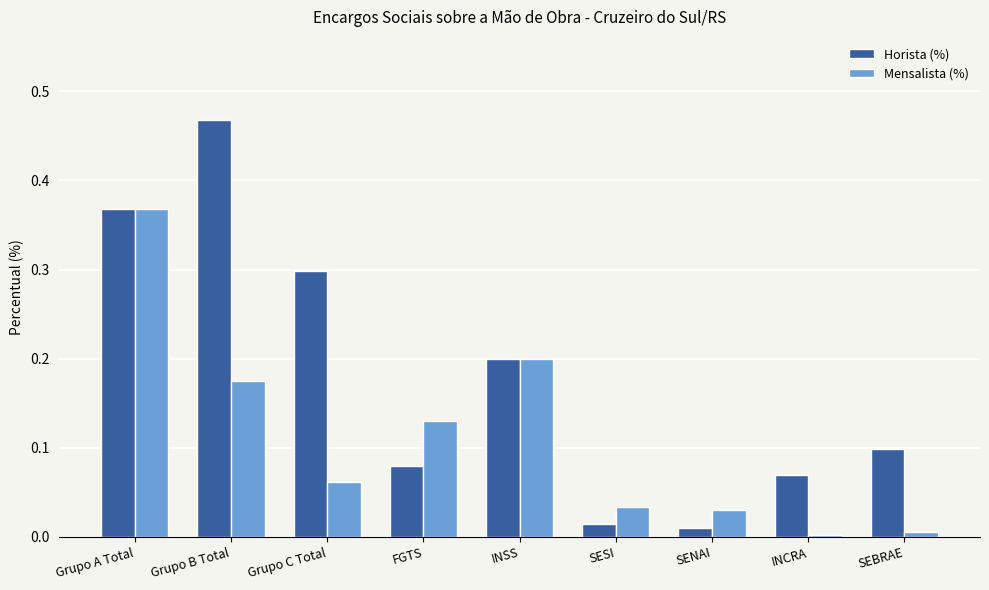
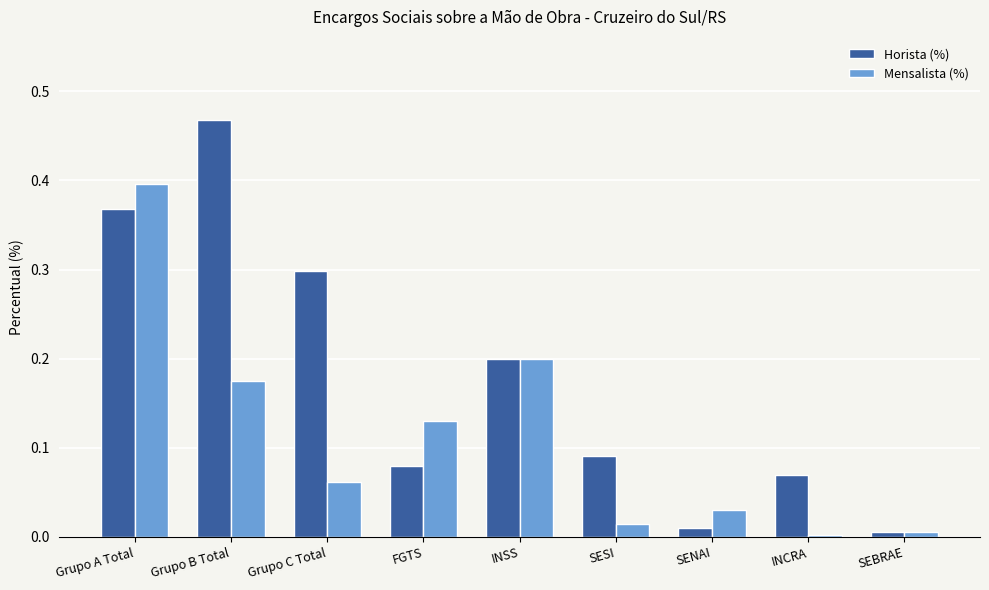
Mensalista (%), Grupo A Total: 0.37 -> 0.40
Horista (%), SESI: 0.02 -> 0.09
Mensalista (%), SESI: 0.03 -> 0.02
Horista (%), SEBRAE: 0.10 -> 0.01
